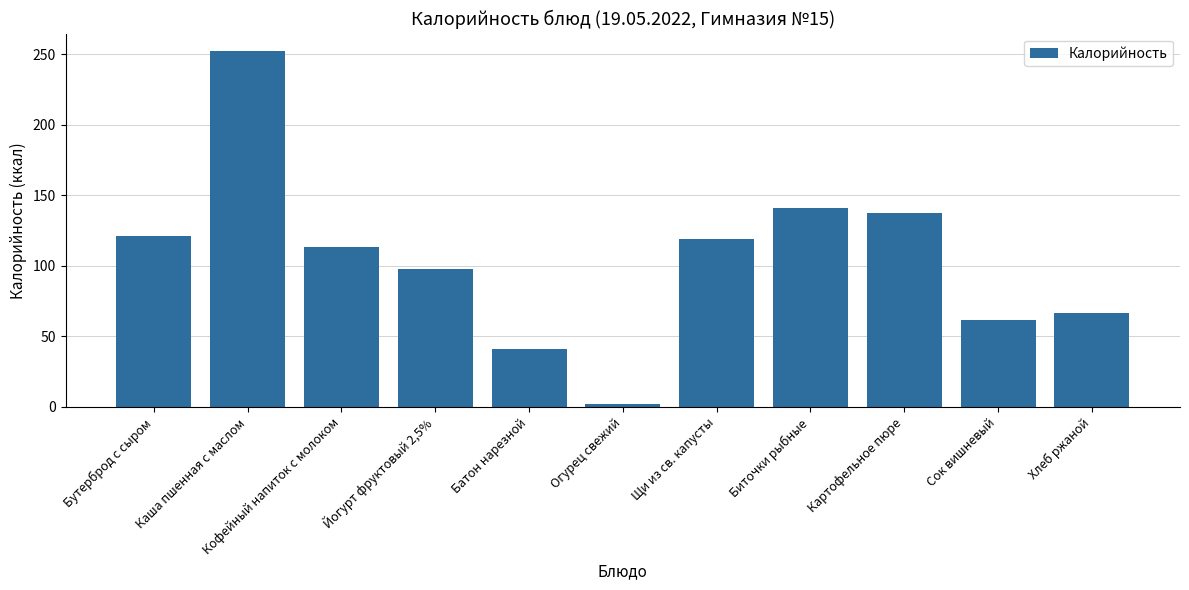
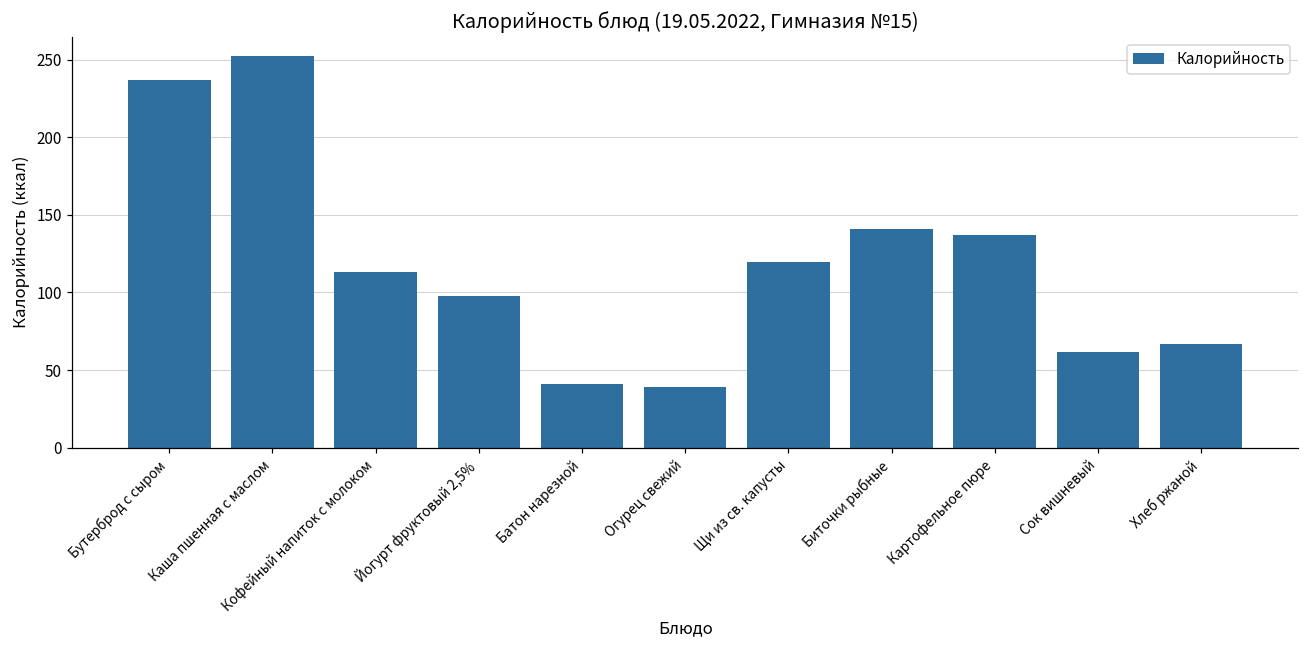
Бутерброд с сыром: 121 -> 237
Огурец свежий: 2 -> 39
